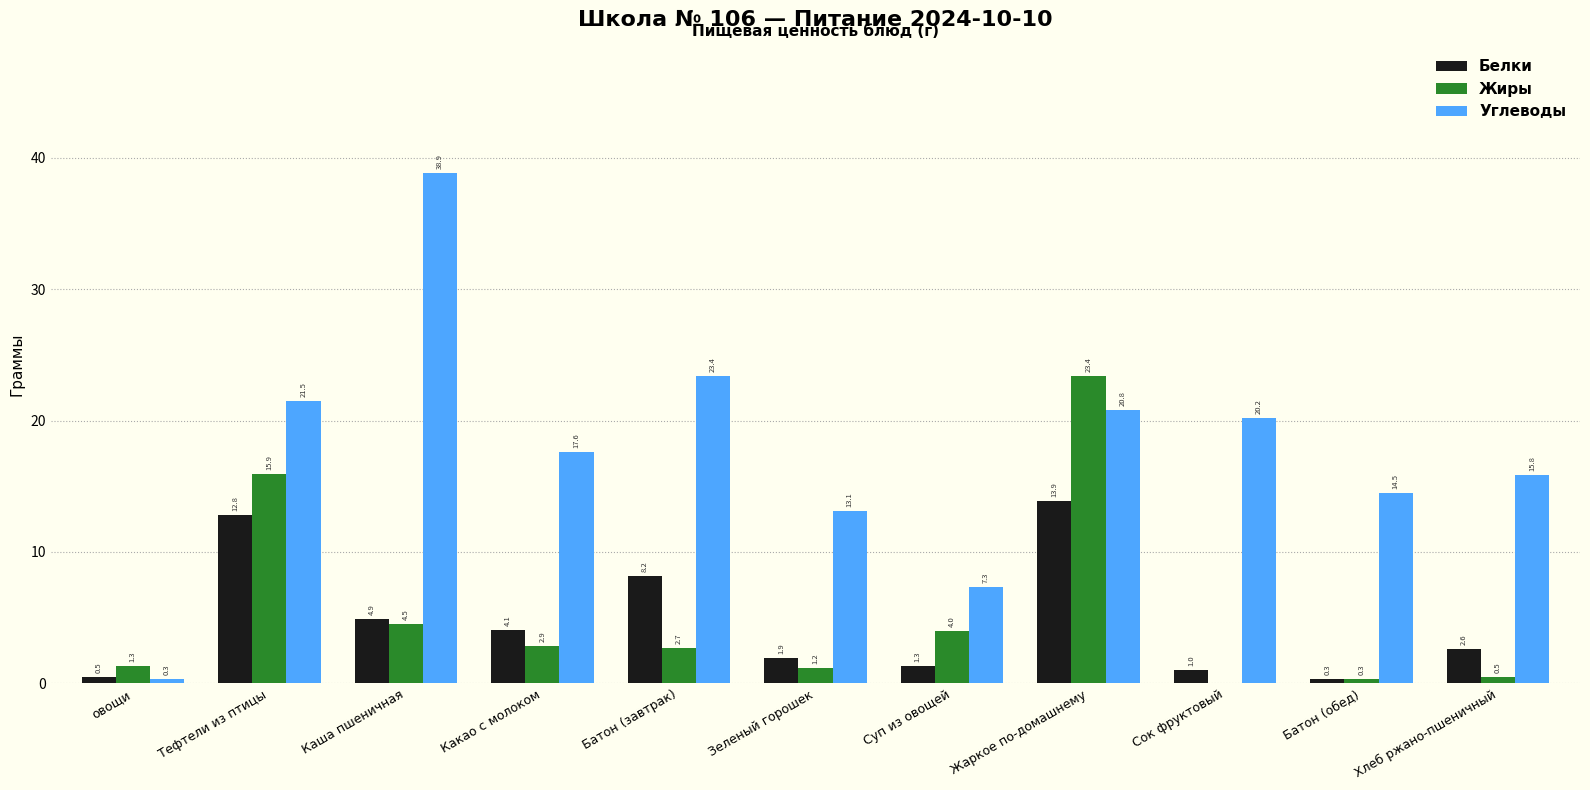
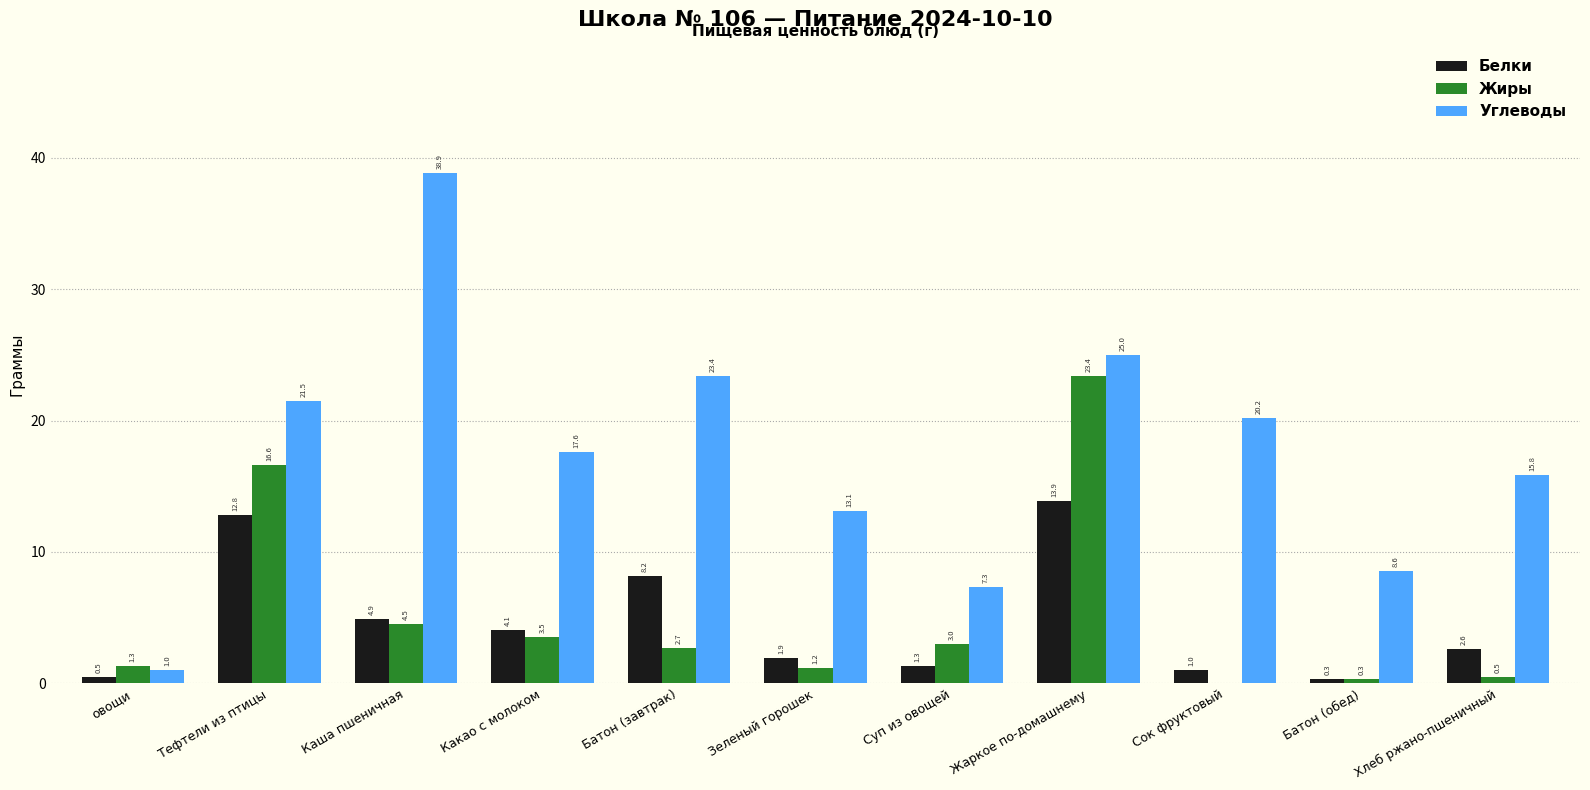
Углеводы, овощи: 0.3 -> 1.0
Жиры, Тефтели из птицы: 15.9 -> 16.6
Жиры, Какао с молоком: 2.9 -> 3.5
Жиры, Суп из овощей: 4.0 -> 3.0
Углеводы, Жаркое по-домашнему: 20.8 -> 25.0
Углеводы, Батон (обед): 14.5 -> 8.6
